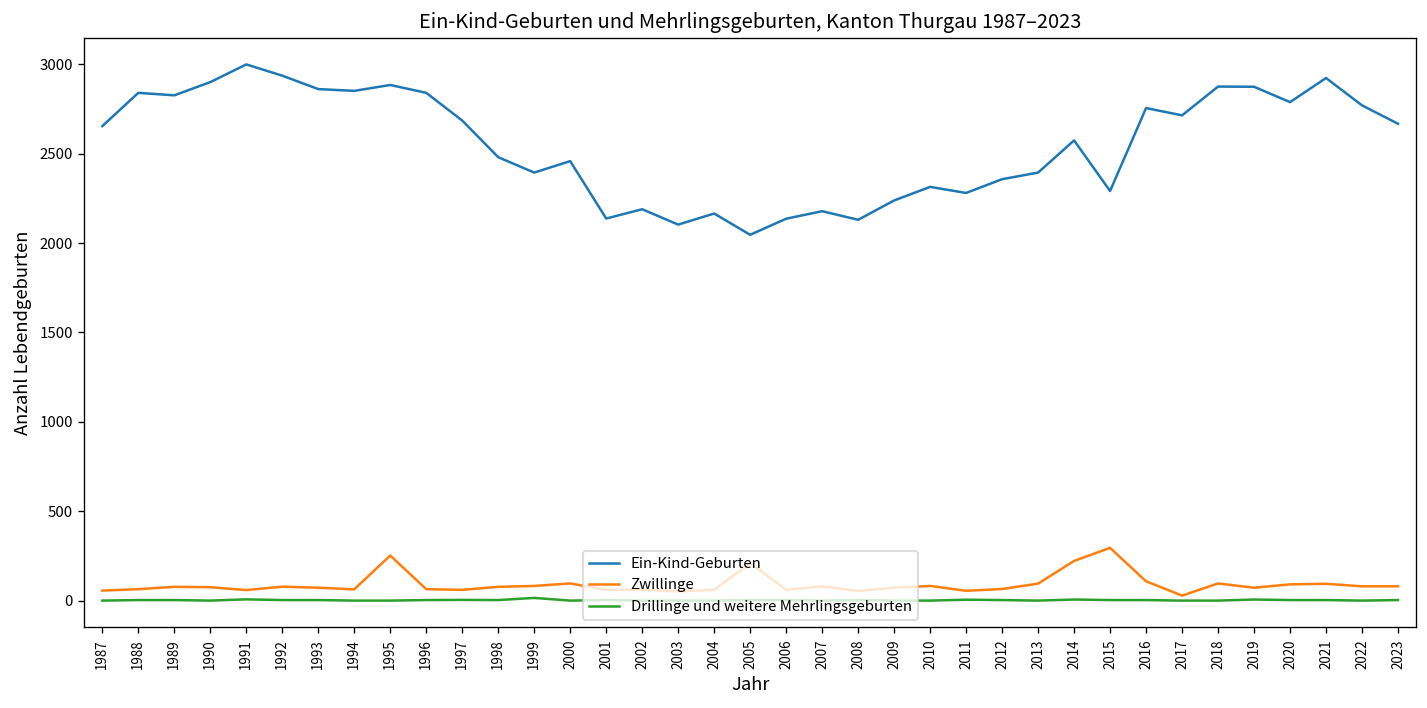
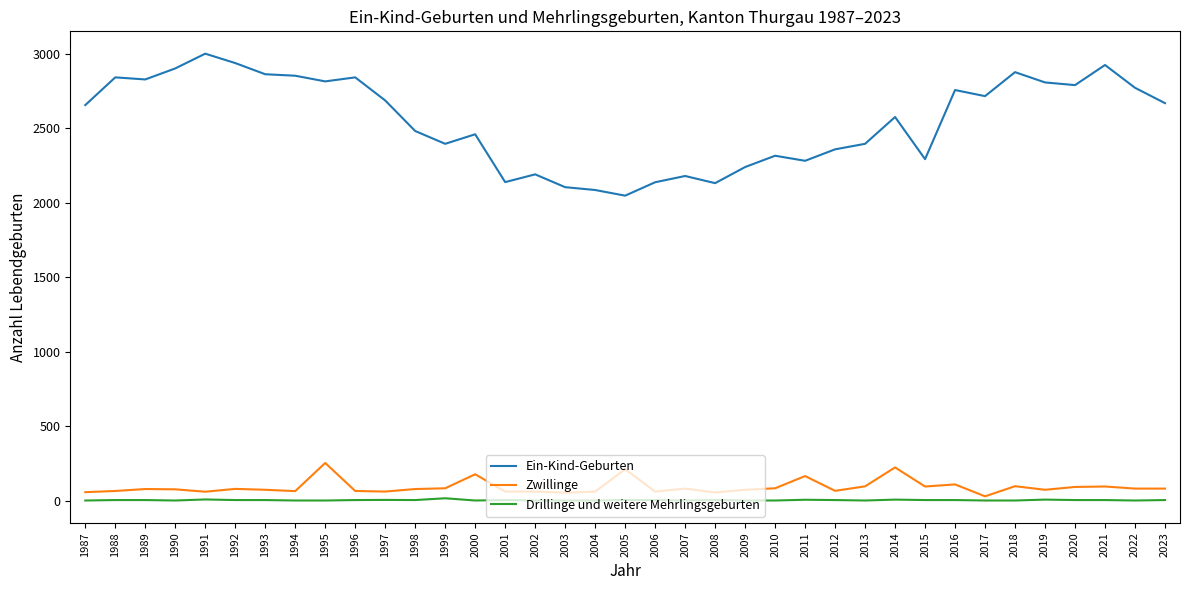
Ein-Kind-Geburten, 1995: 2880 -> 2810
Zwillinge, 2000: 100 -> 180
Ein-Kind-Geburten, 2004: 2170 -> 2080
Zwillinge, 2011: 60 -> 160
Zwillinge, 2015: 300 -> 90
Ein-Kind-Geburten, 2019: 2870 -> 2810
